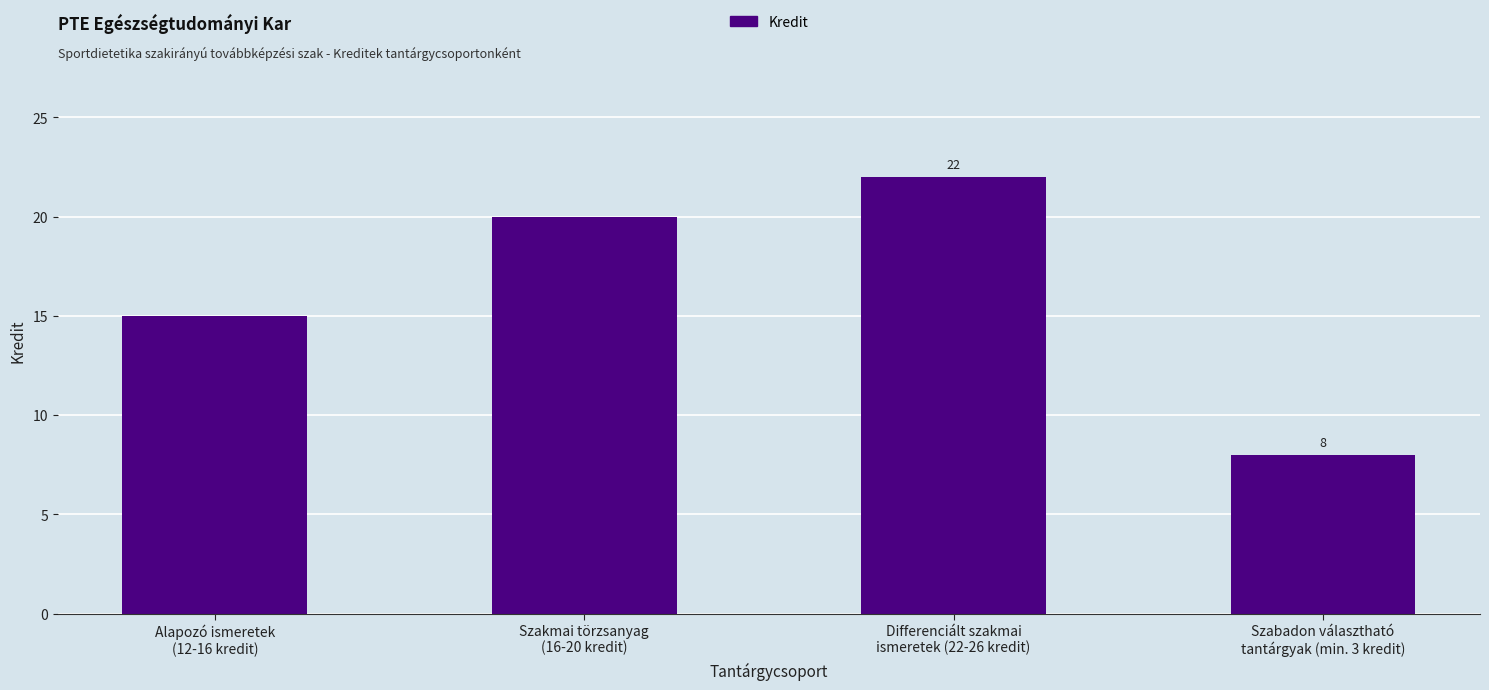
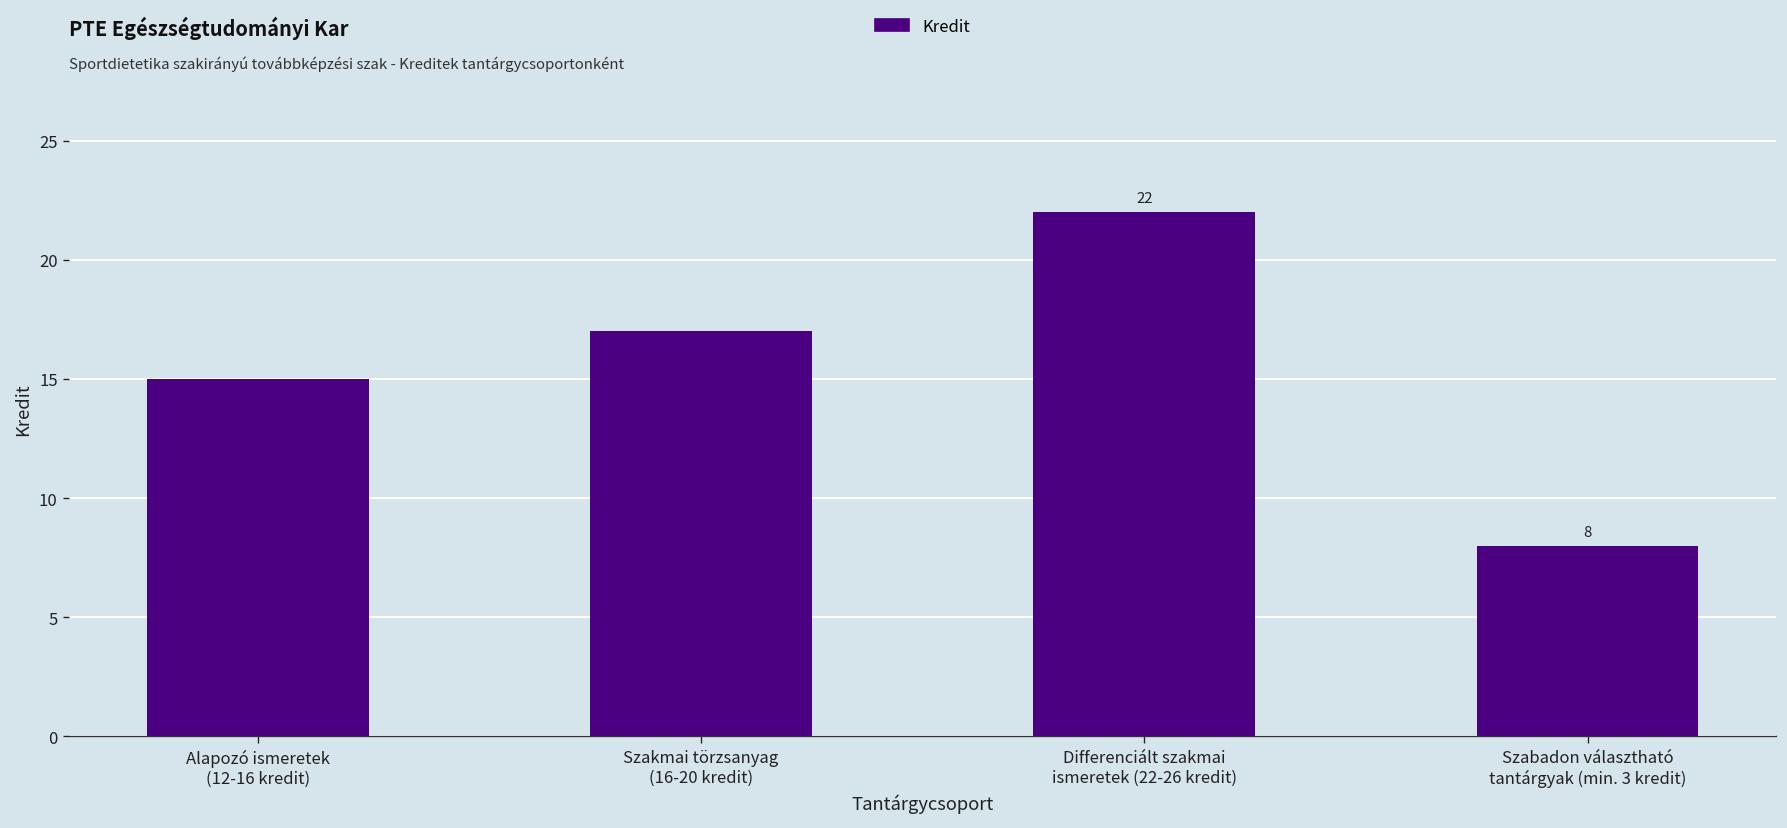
Szakmai törzsanyag (16-20 kredit): 20 -> 17
